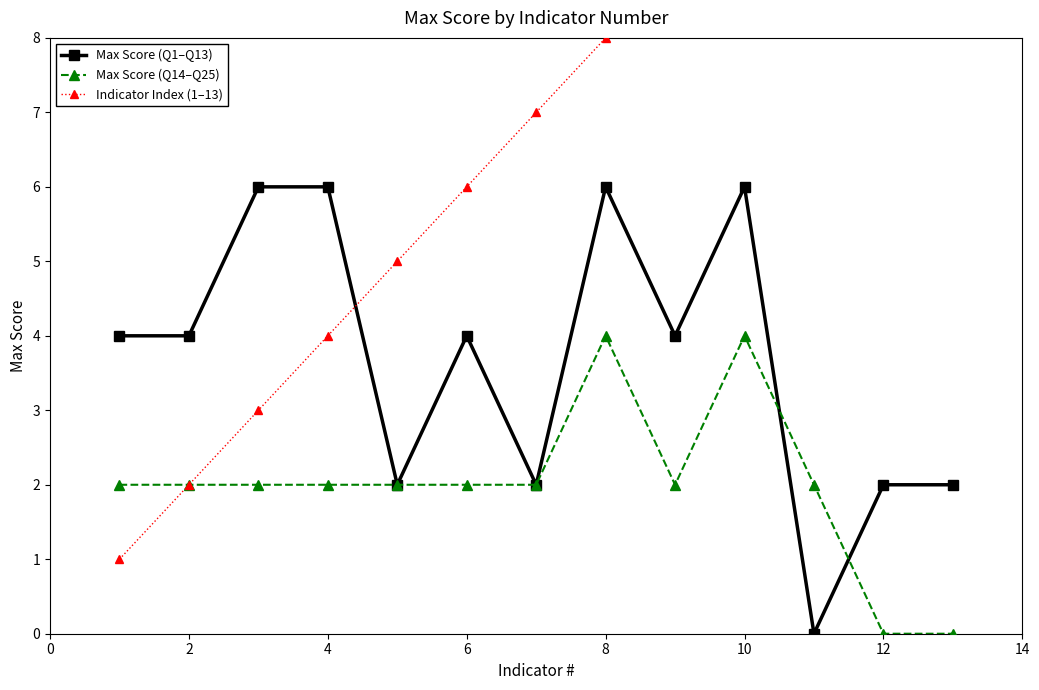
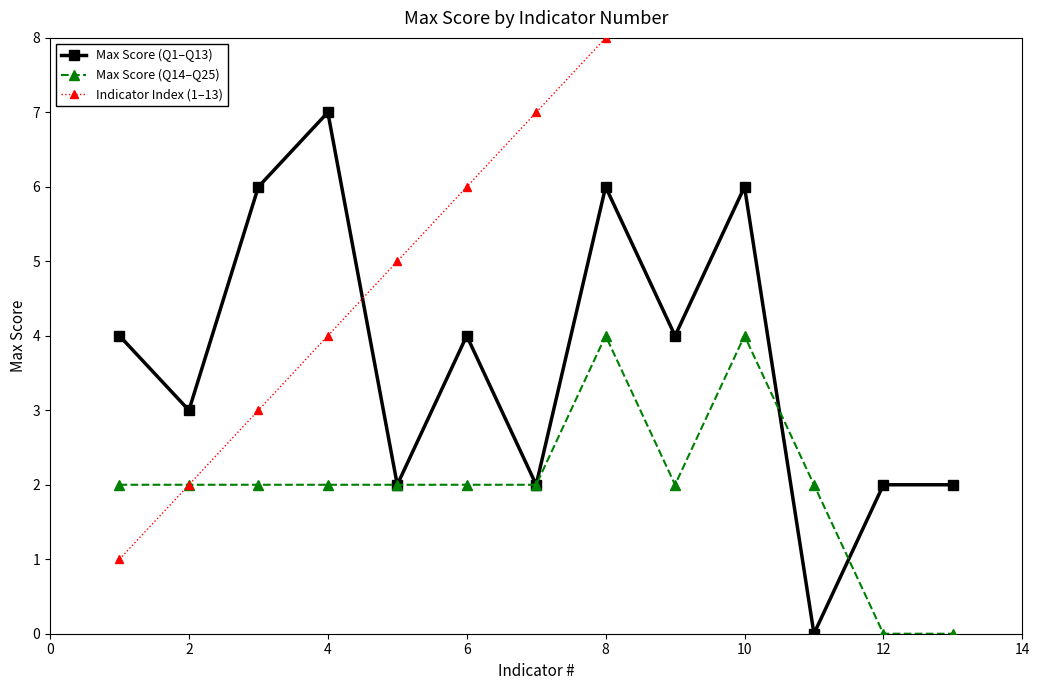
Max Score (Q1–Q13), 2: 4 -> 3
Max Score (Q1–Q13), 4: 6 -> 7
